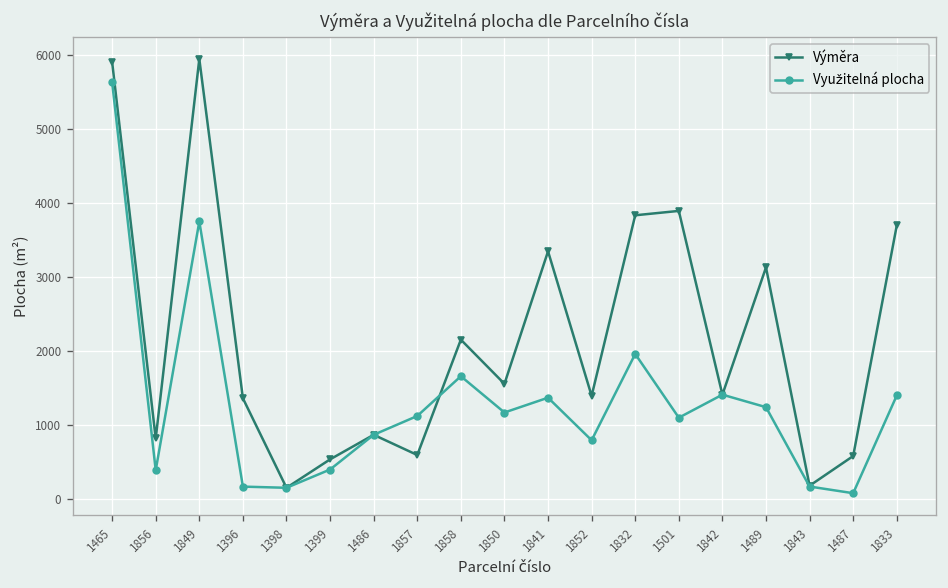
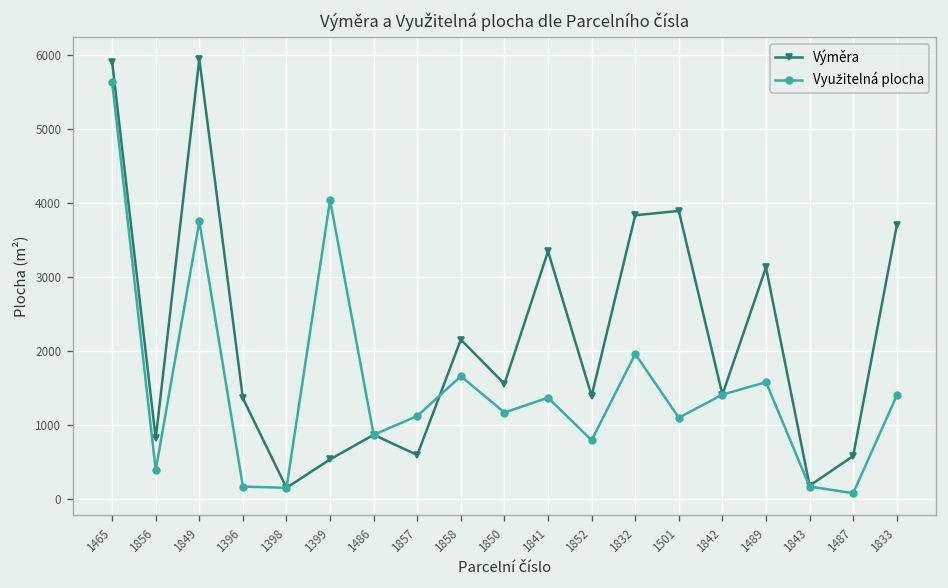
Využitelná plocha, 1399: 400 -> 4000
Využitelná plocha, 1489: 1200 -> 1600
